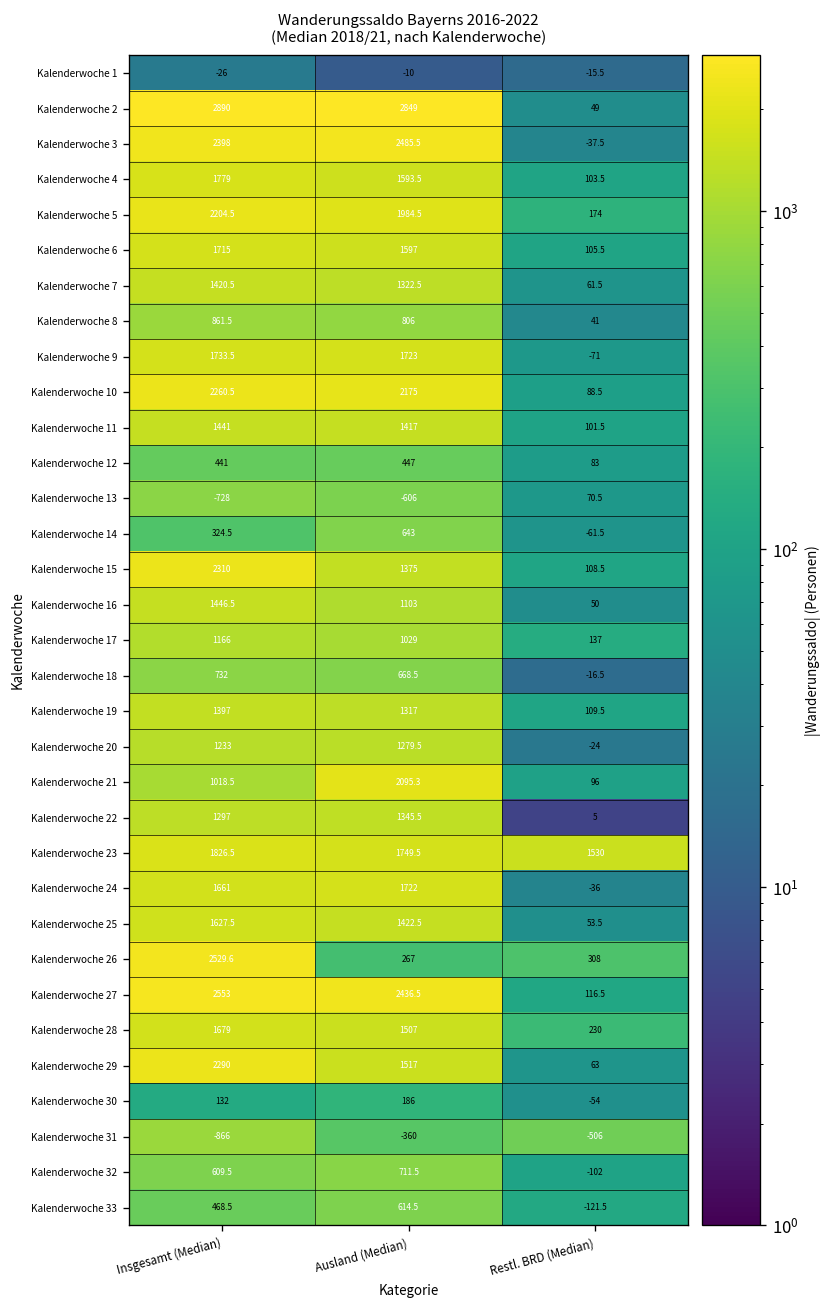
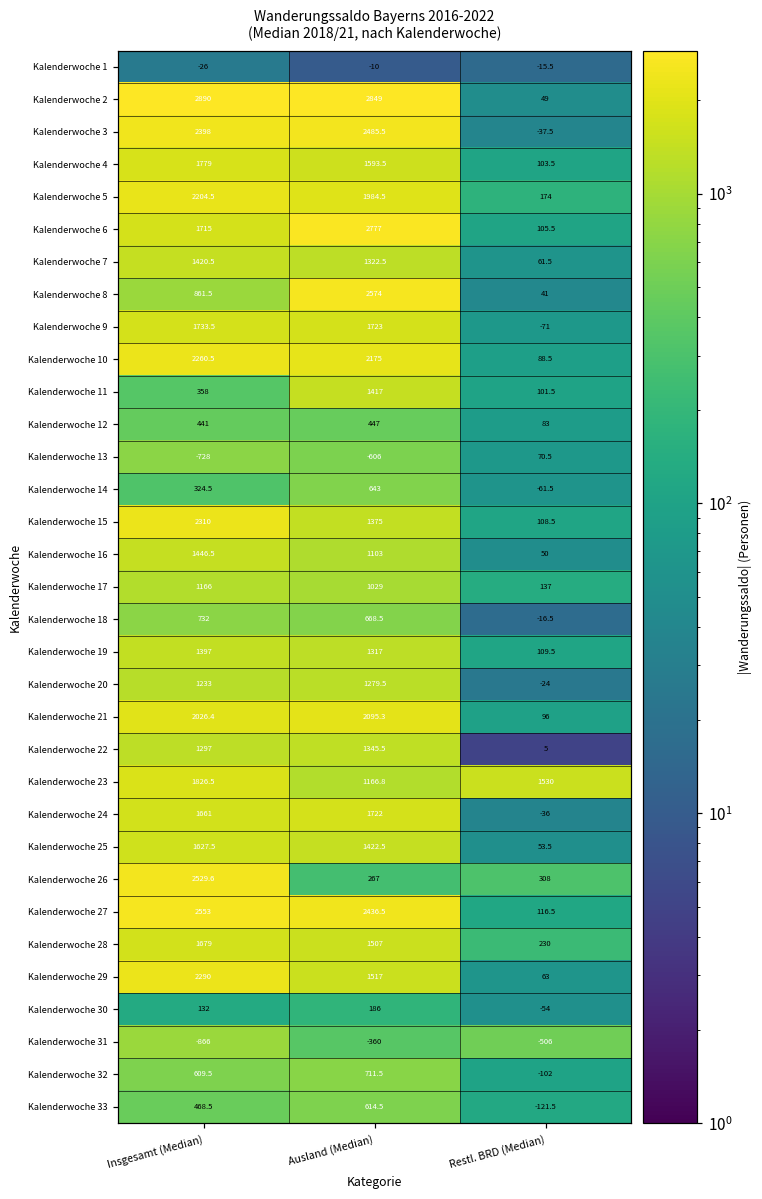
Kalenderwoche 6, Ausland (Median): 1597 -> 2777
Kalenderwoche 8, Ausland (Median): 806 -> 2574
Kalenderwoche 11, Insgesamt (Median): 1441 -> 358
Kalenderwoche 21, Insgesamt (Median): 1018.5 -> 2026.4
Kalenderwoche 23, Ausland (Median): 1749.5 -> 1166.8
